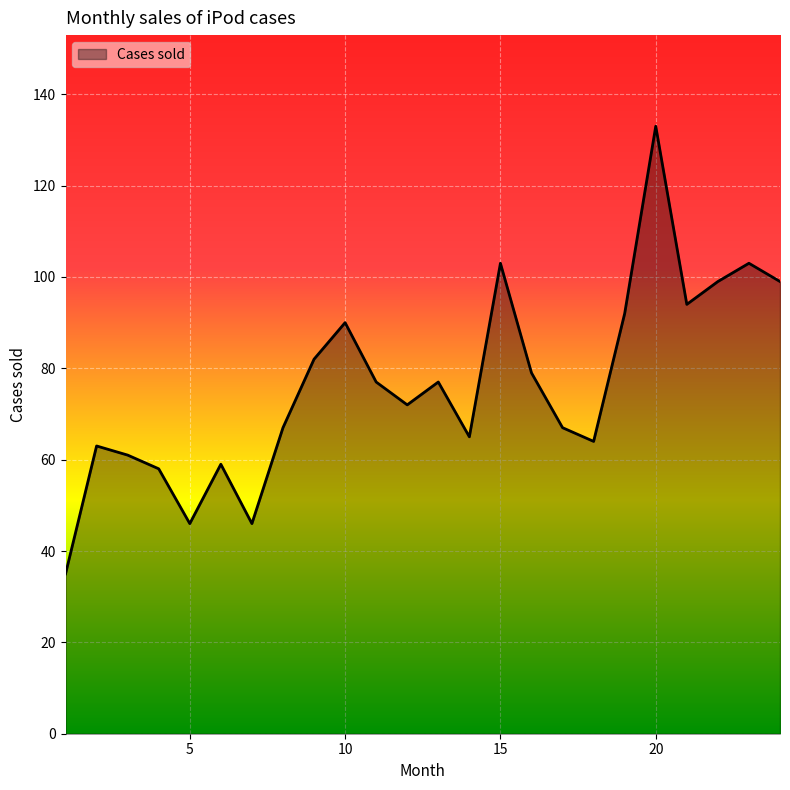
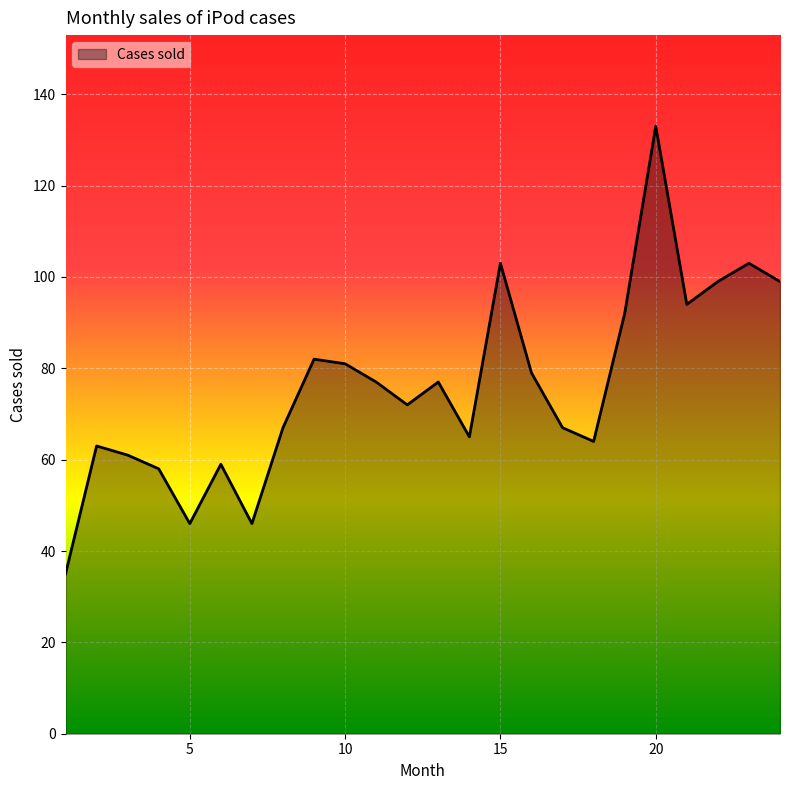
10: 90 -> 81
